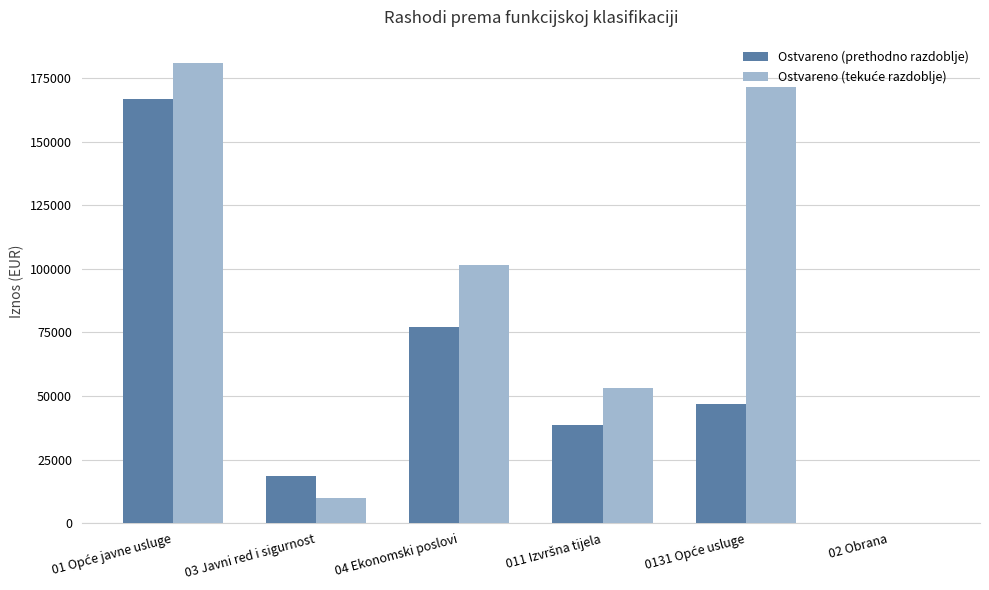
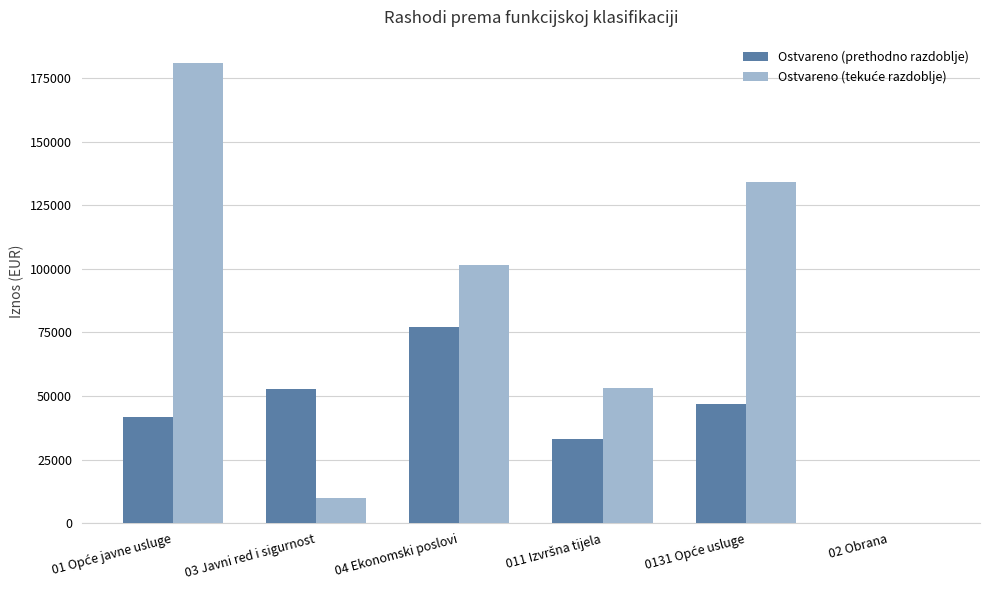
Ostvareno (prethodno razdoblje), 01 Opće javne usluge: 167000 -> 42000
Ostvareno (prethodno razdoblje), 03 Javni red i sigurnost: 19000 -> 53000
Ostvareno (prethodno razdoblje), 011 Izvršna tijela: 39000 -> 33000
Ostvareno (tekuće razdoblje), 0131 Opće usluge: 171000 -> 134000
